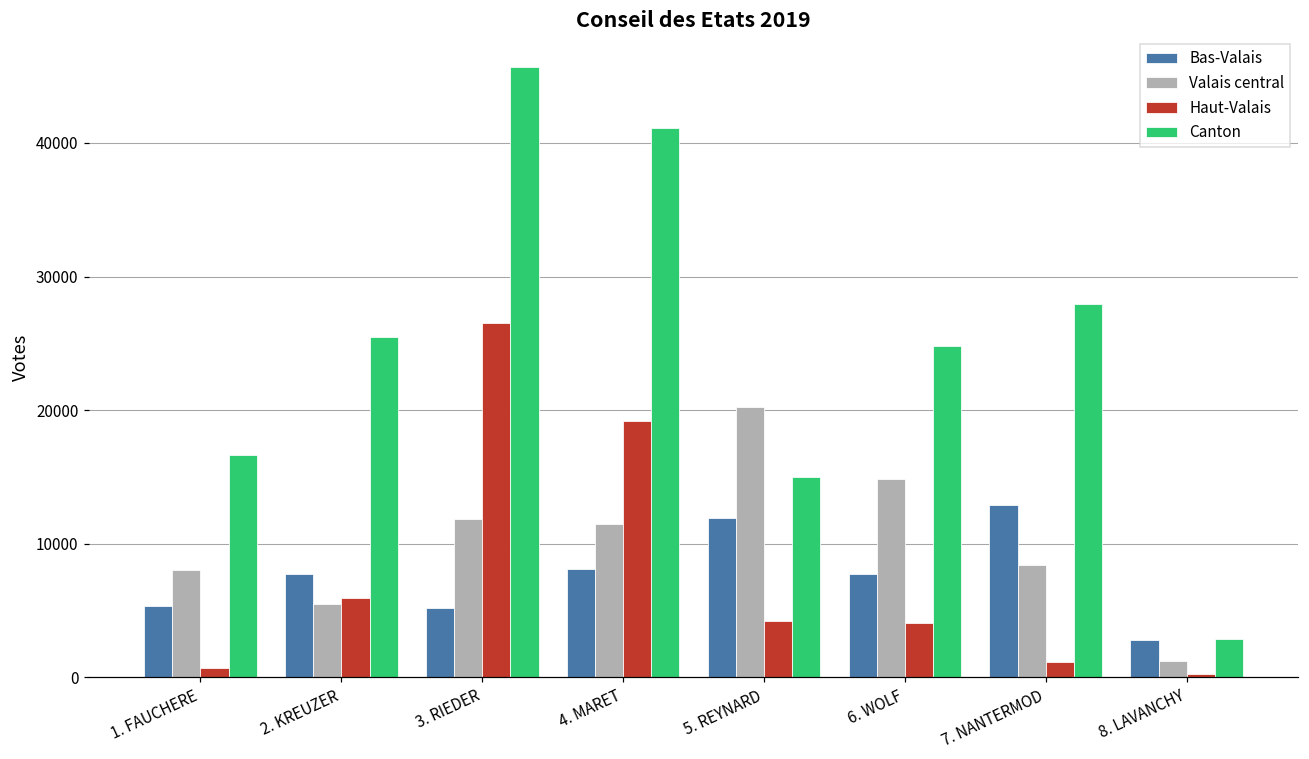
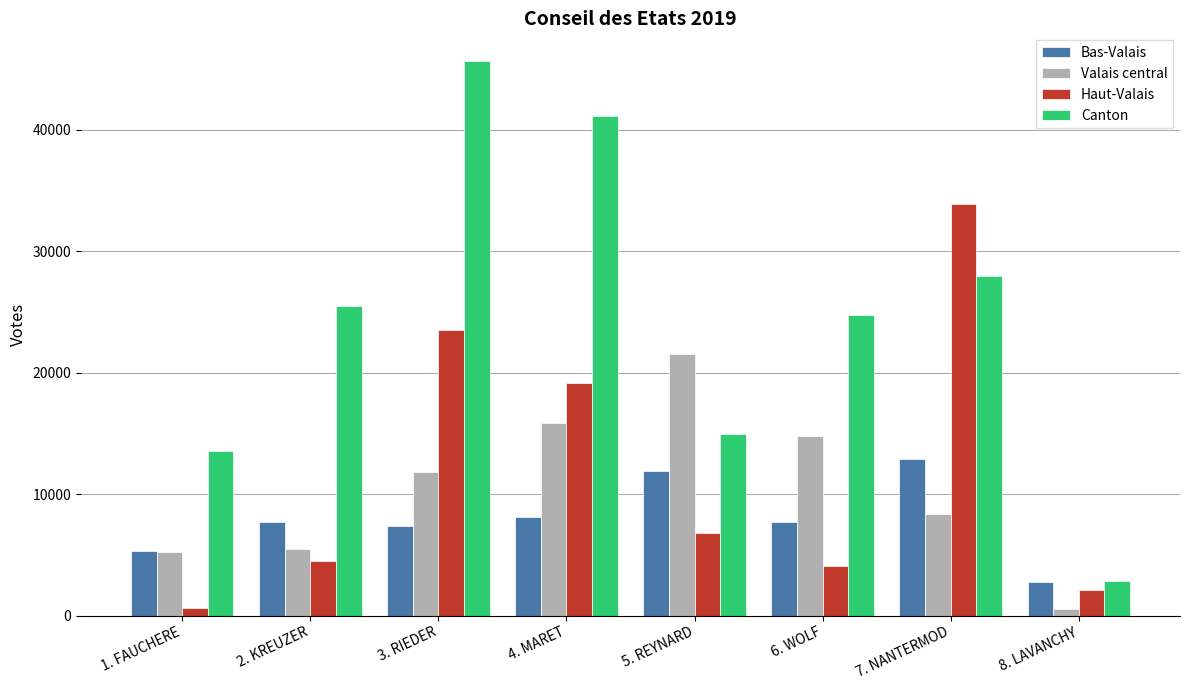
Valais central, 1. FAUCHERE: 8000 -> 5200
Canton, 1. FAUCHERE: 16700 -> 13500
Haut-Valais, 2. KREUZER: 5900 -> 4500
Bas-Valais, 3. RIEDER: 5200 -> 7300
Haut-Valais, 3. RIEDER: 26500 -> 23500
Valais central, 4. MARET: 11500 -> 15900
Valais central, 5. REYNARD: 20200 -> 21600
Haut-Valais, 5. REYNARD: 4200 -> 6800
Haut-Valais, 7. NANTERMOD: 1100 -> 33900
Valais central, 8. LAVANCHY: 1200 -> 500
Haut-Valais, 8. LAVANCHY: 200 -> 2100
